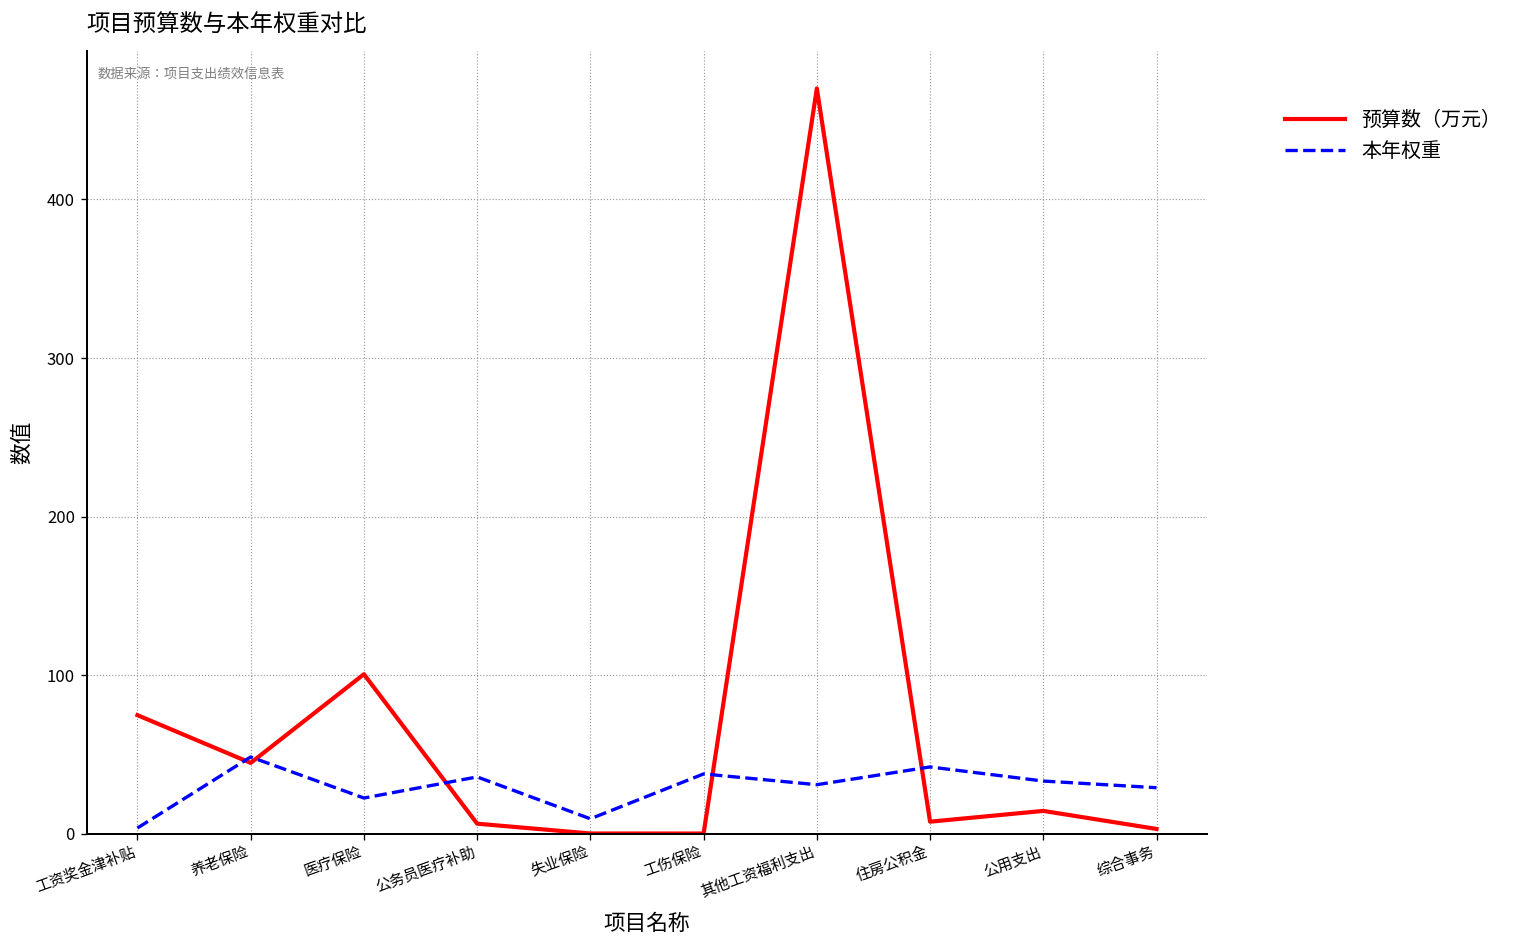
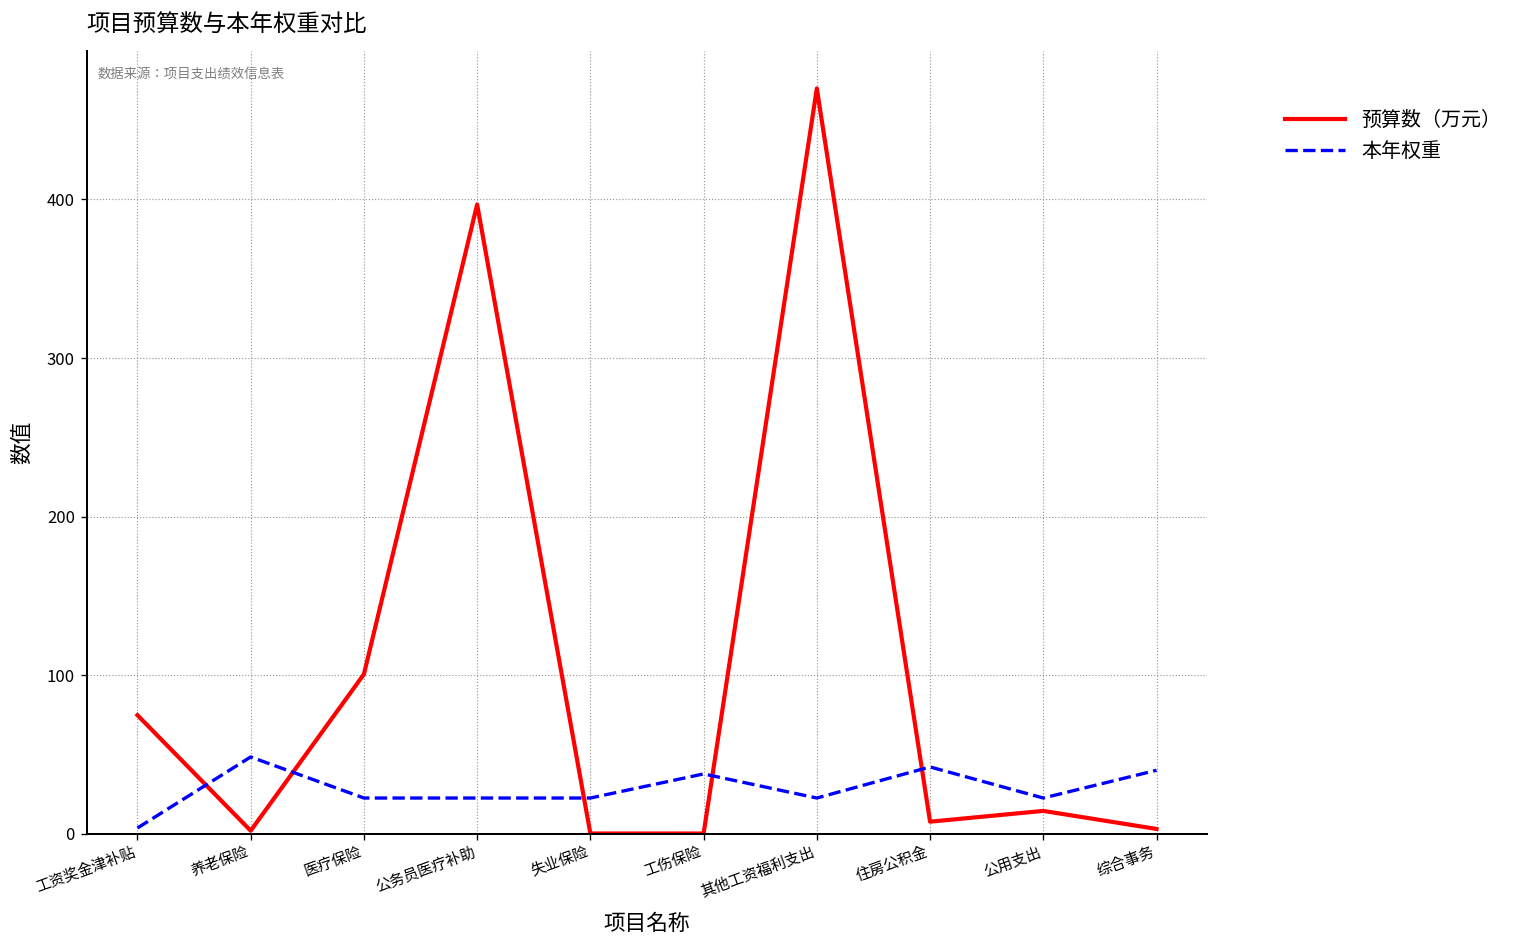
预算数（万元）, 养老保险: 45 -> 2
预算数（万元）, 公务员医疗补助: 6 -> 397
本年权重, 公务员医疗补助: 36 -> 23
本年权重, 失业保险: 9 -> 23
本年权重, 其他工资福利支出: 31 -> 23
本年权重, 公用支出: 33 -> 23
本年权重, 综合事务: 29 -> 40
